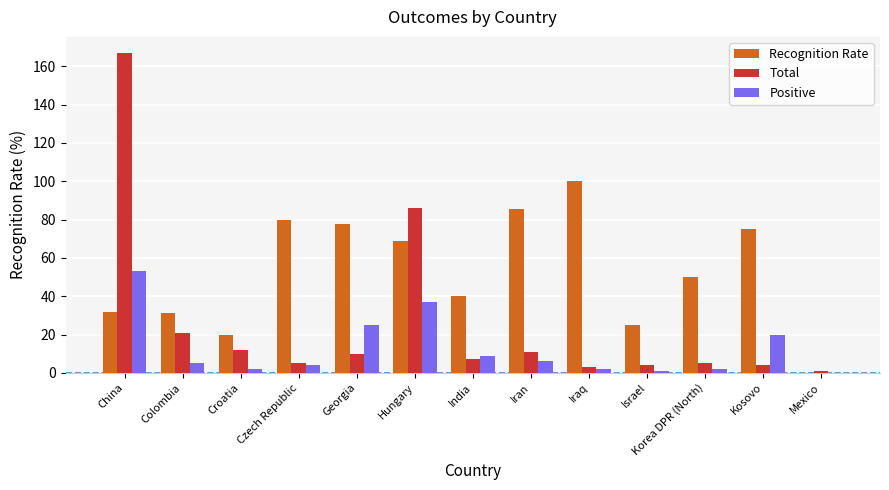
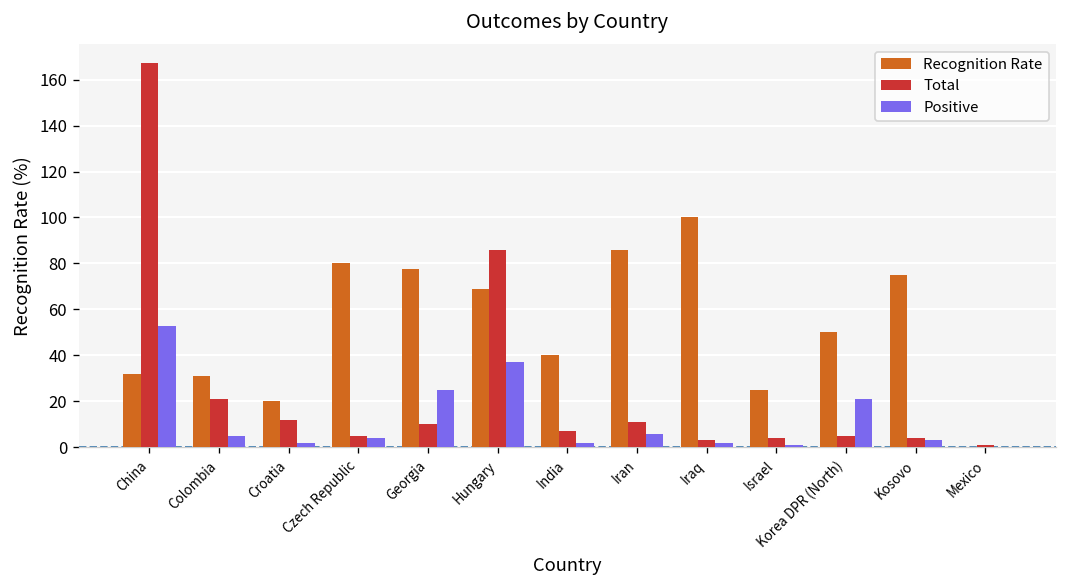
Positive, India: 9 -> 2
Positive, Korea DPR (North): 2 -> 21
Positive, Kosovo: 20 -> 3
